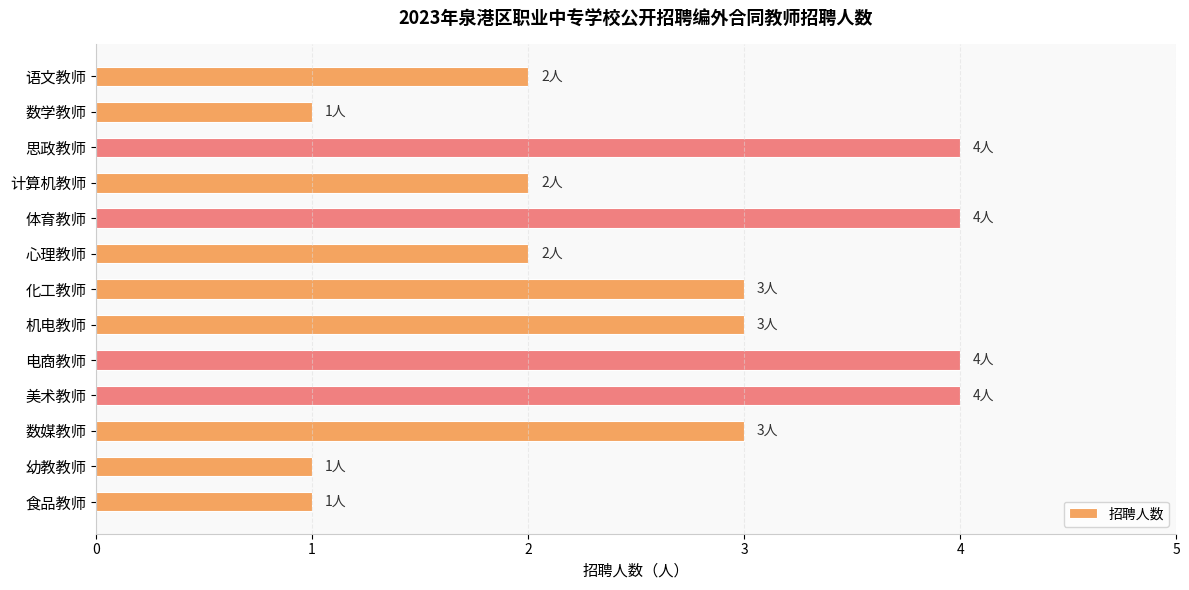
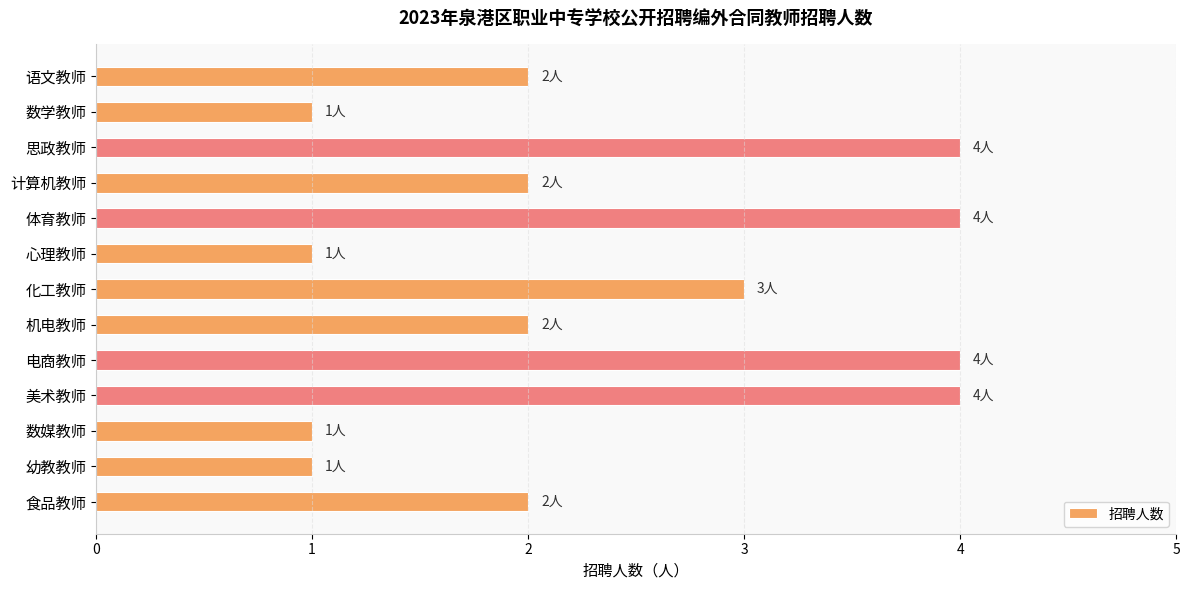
心理教师: 2人 -> 1人
机电教师: 3人 -> 2人
数媒教师: 3人 -> 1人
食品教师: 1人 -> 2人
